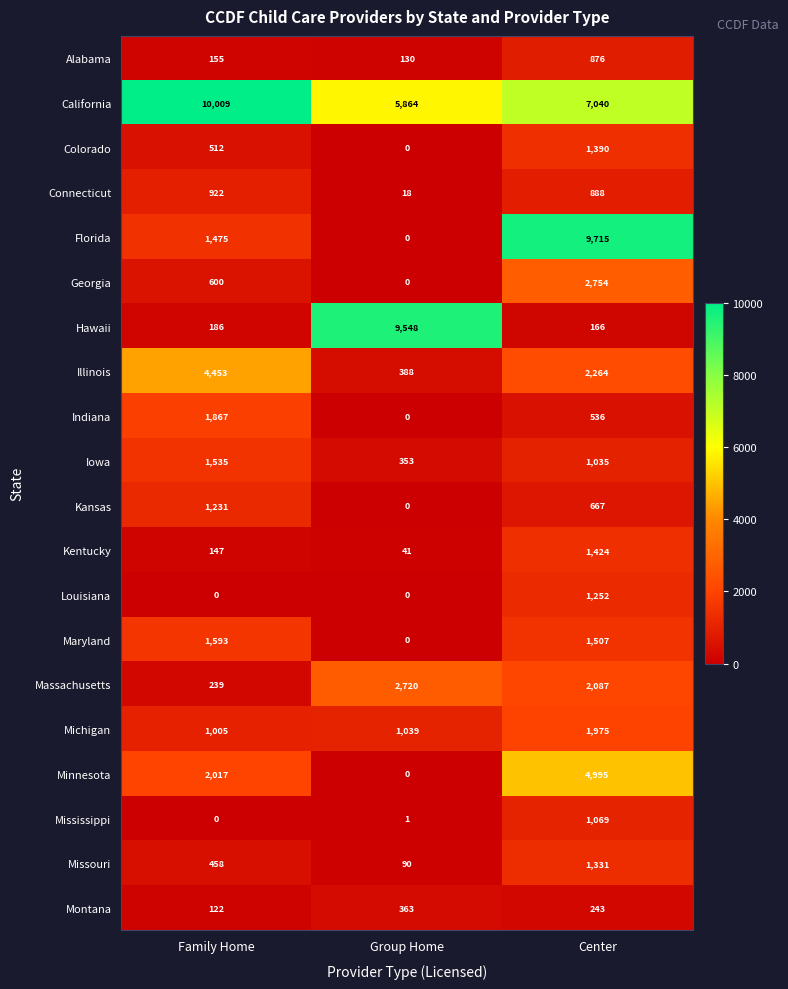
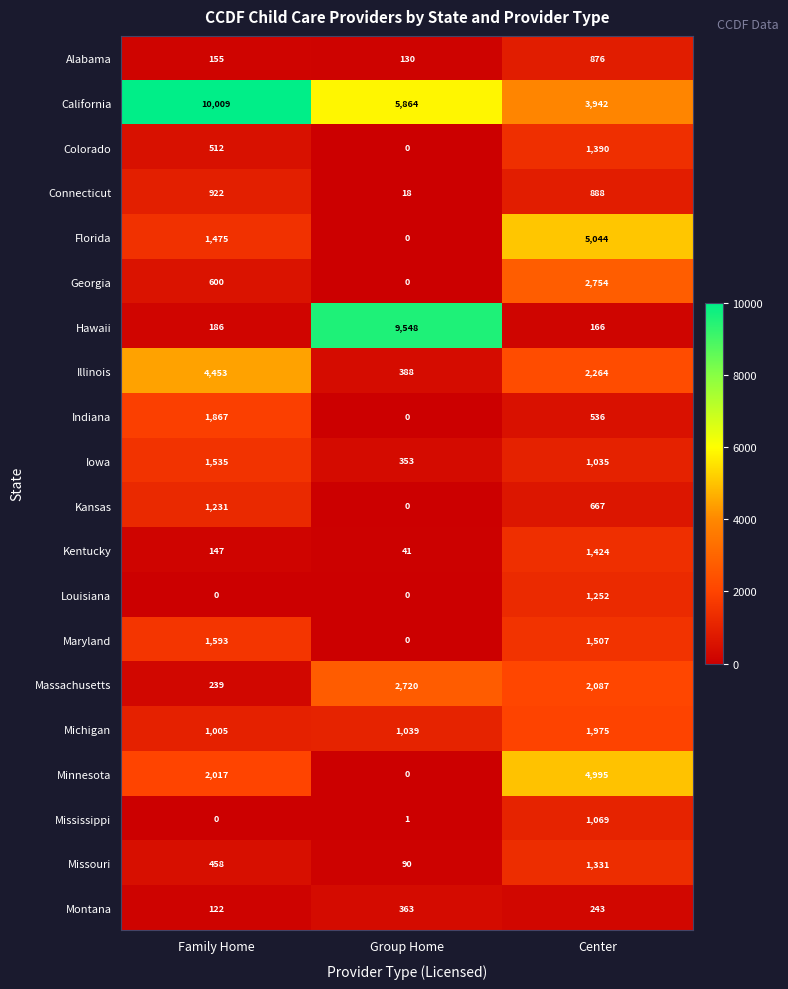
California, Center: 7,040 -> 3,942
Florida, Center: 9,715 -> 5,044
